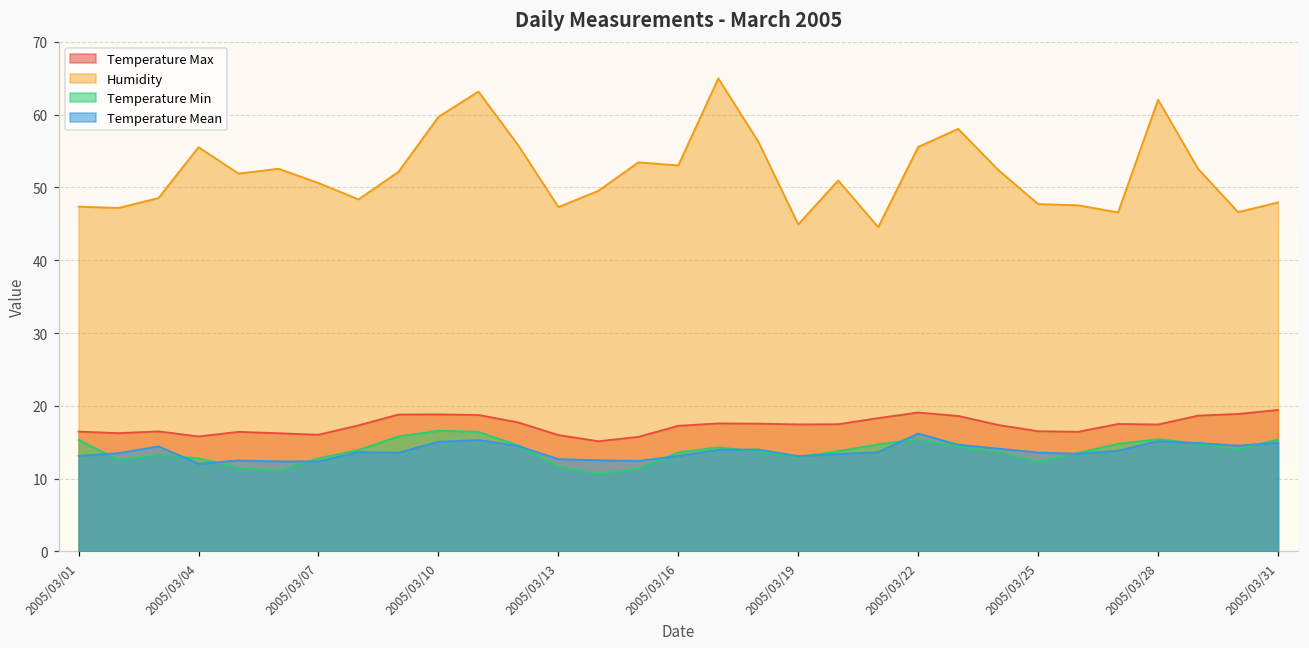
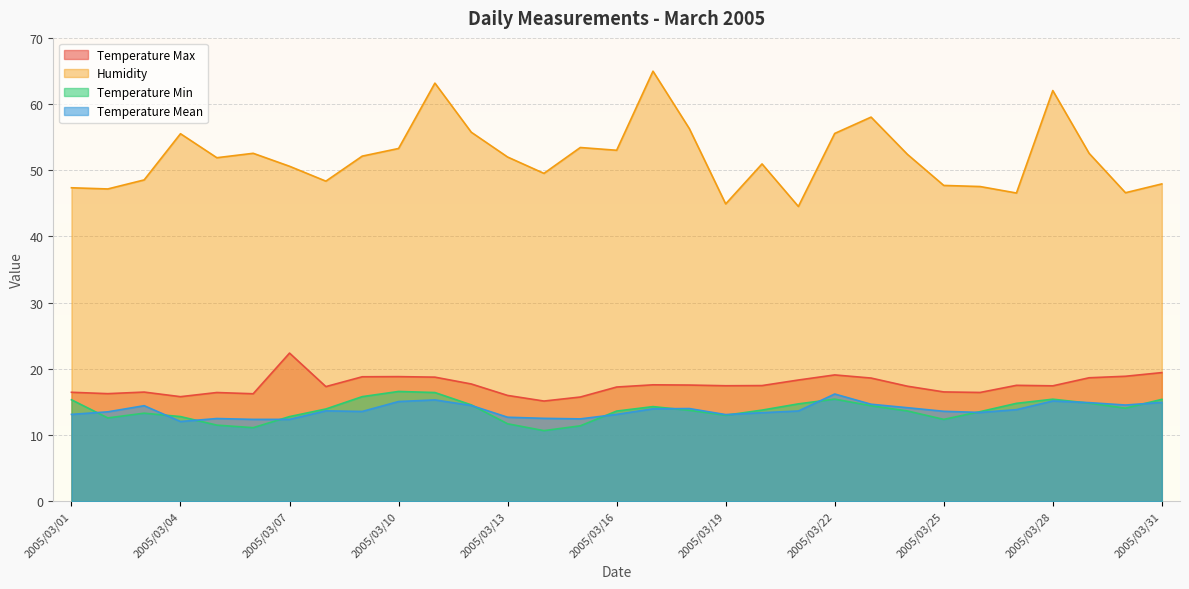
Temperature Max, 2005/03/07: 16 -> 22
Humidity, 2005/03/10: 60 -> 53
Humidity, 2005/03/13: 47 -> 52
